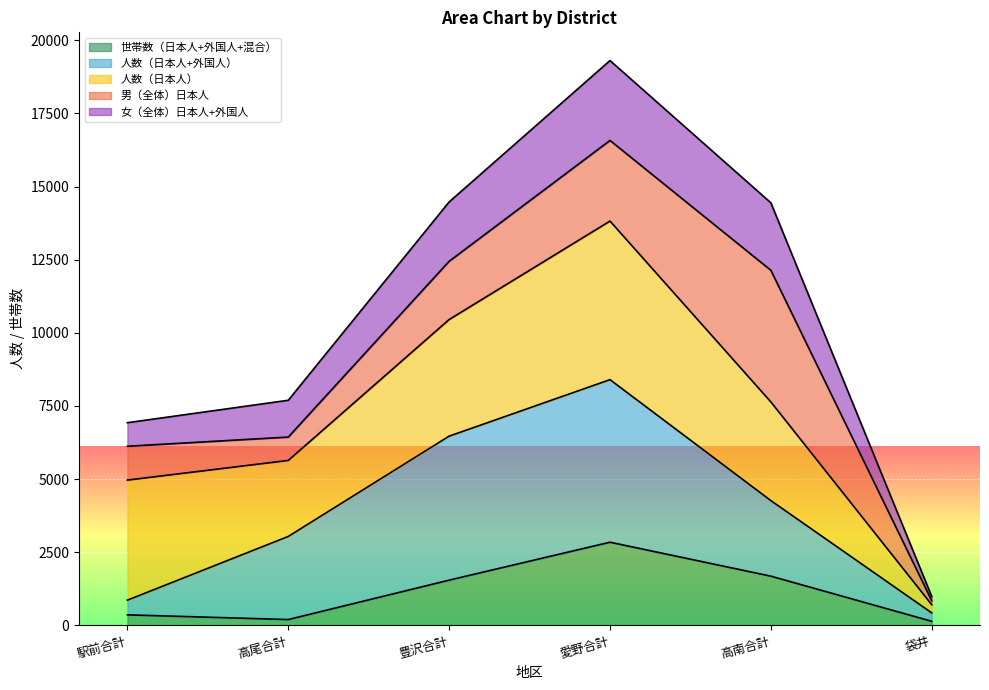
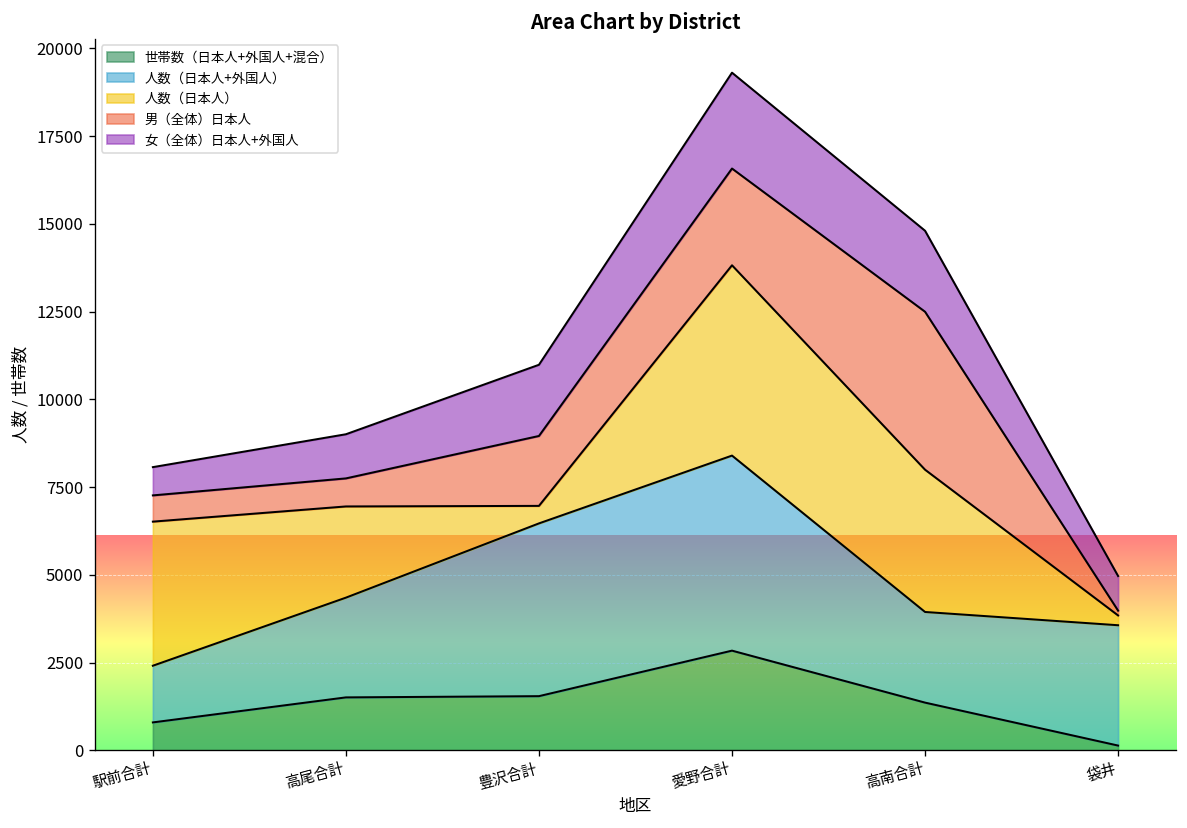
世帯数（日本人+外国人+混合）, 駅前合計: 400 -> 800
人数（日本人+外国人）, 駅前合計: 500 -> 1600
男（全体）日本人, 駅前合計: 1200 -> 700
世帯数（日本人+外国人+混合）, 高尾合計: 200 -> 1500
人数（日本人）, 豊沢合計: 4000 -> 500
世帯数（日本人+外国人+混合）, 高南合計: 1700 -> 1400
人数（日本人）, 高南合計: 3400 -> 4100
人数（日本人+外国人）, 袋井: 300 -> 3400
女（全体）日本人+外国人, 袋井: 100 -> 1000
